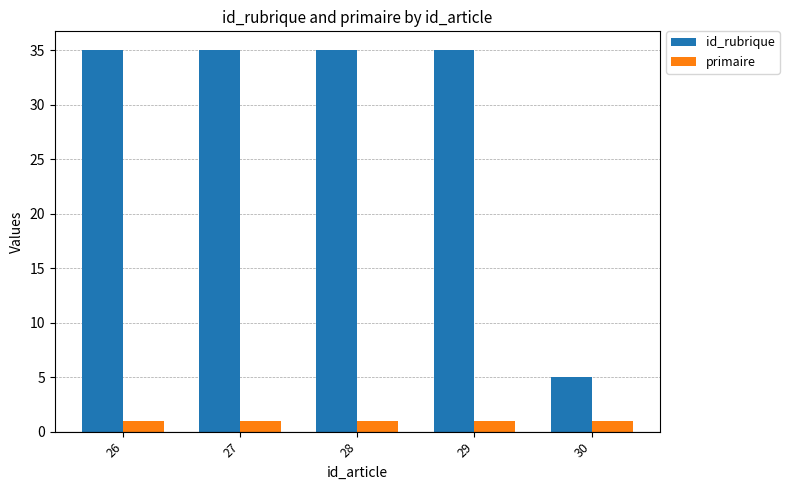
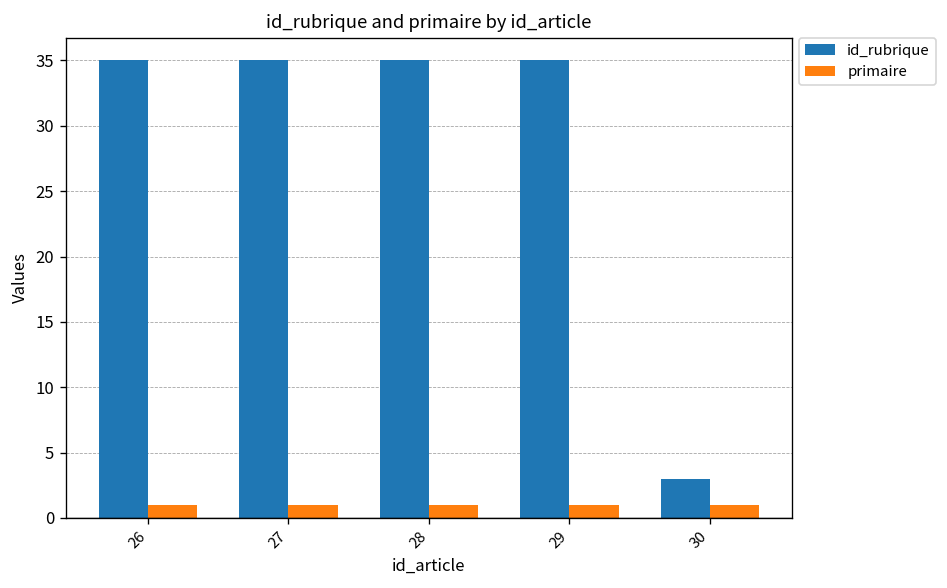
id_rubrique, 30: 5 -> 3
